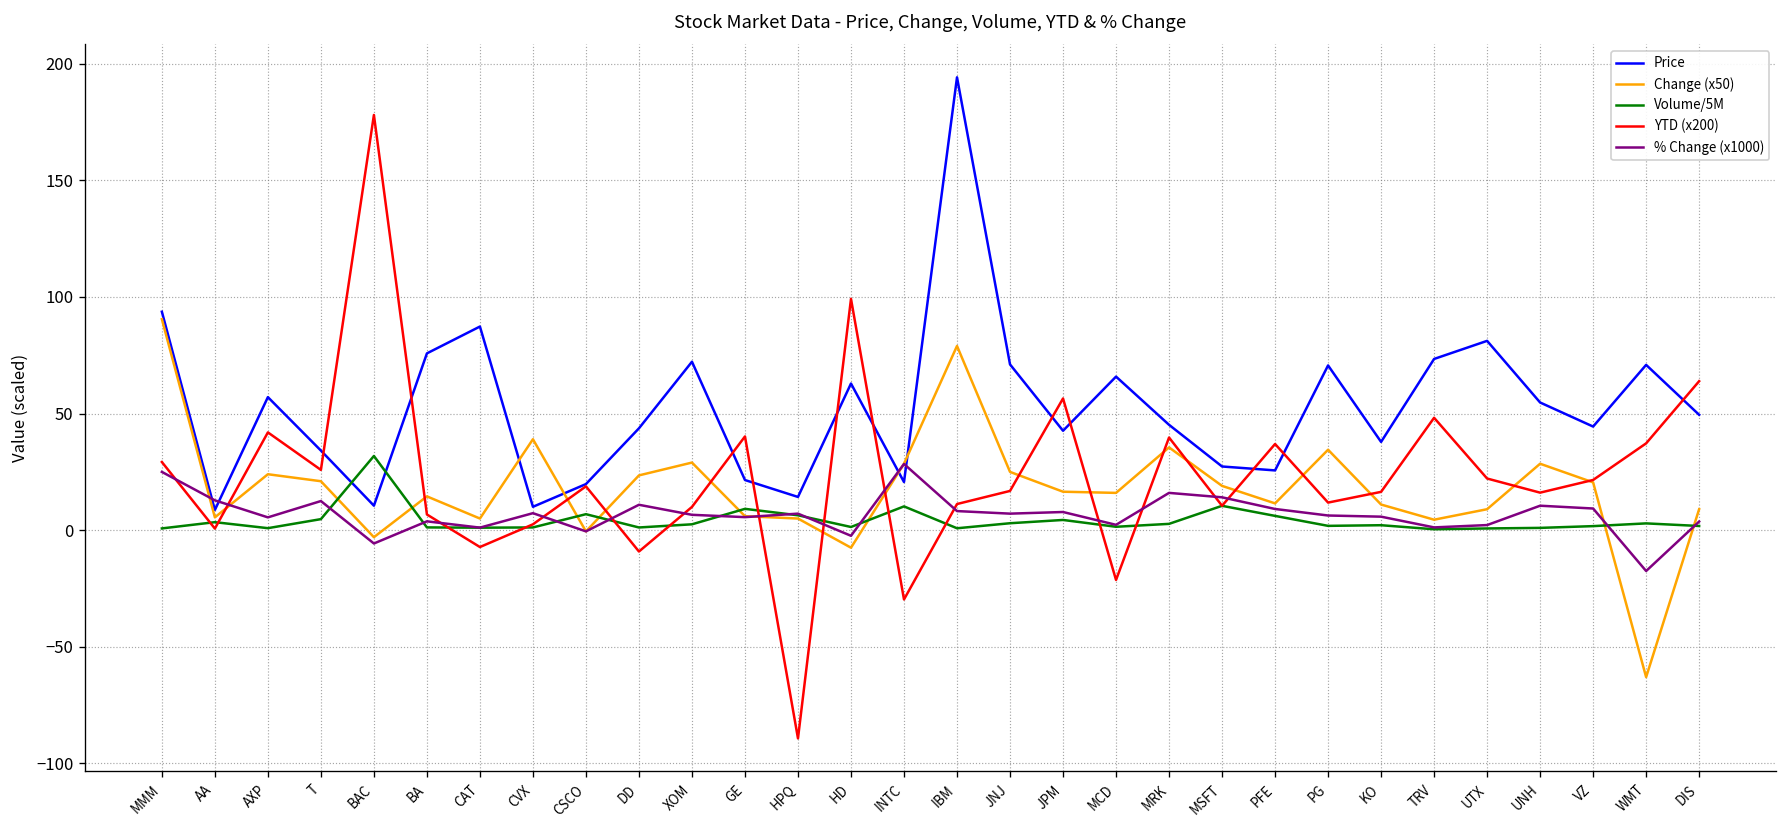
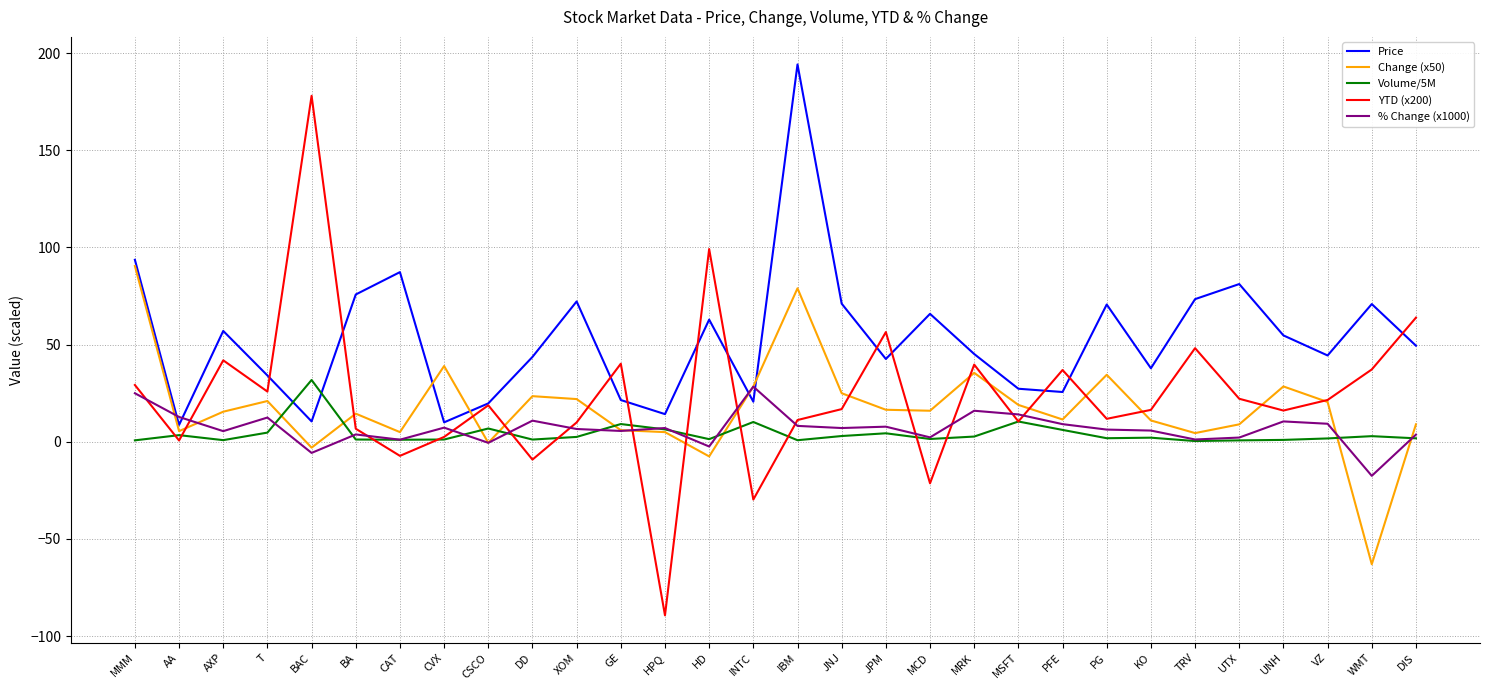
Change (x50), AXP: 24 -> 16
Change (x50), XOM: 29 -> 22
